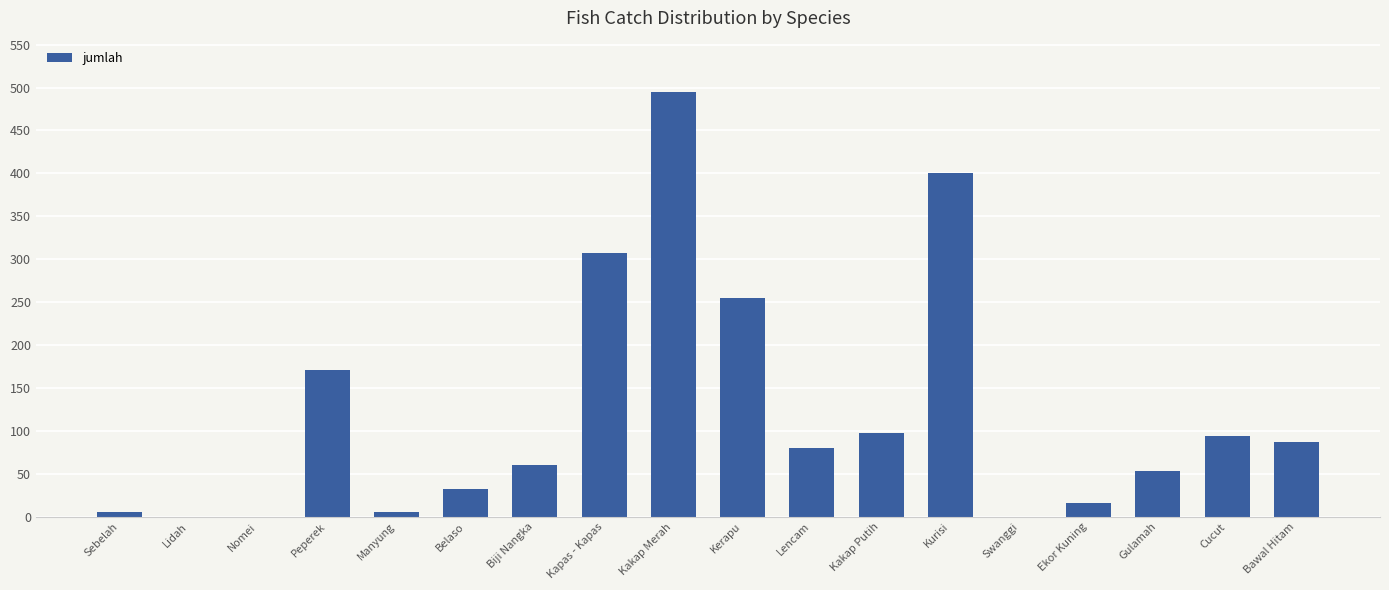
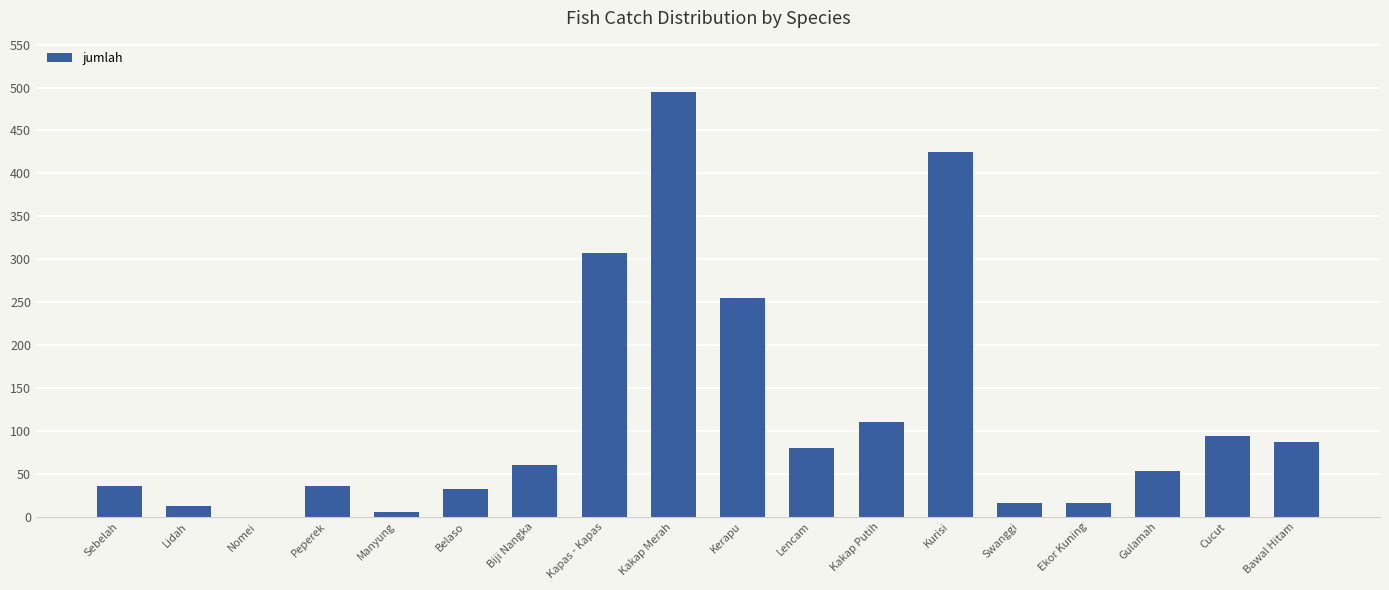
Sebelah: 10 -> 40
Lidah: 0 -> 10
Peperek: 170 -> 40
Kakap Putih: 100 -> 110
Kurisi: 400 -> 430
Swanggi: 0 -> 20
